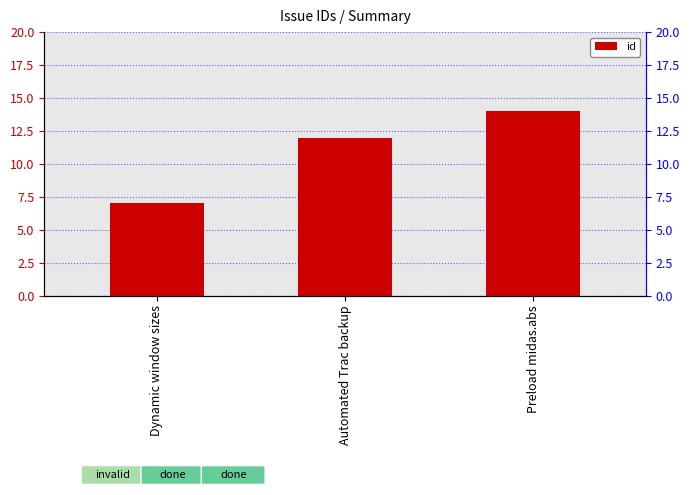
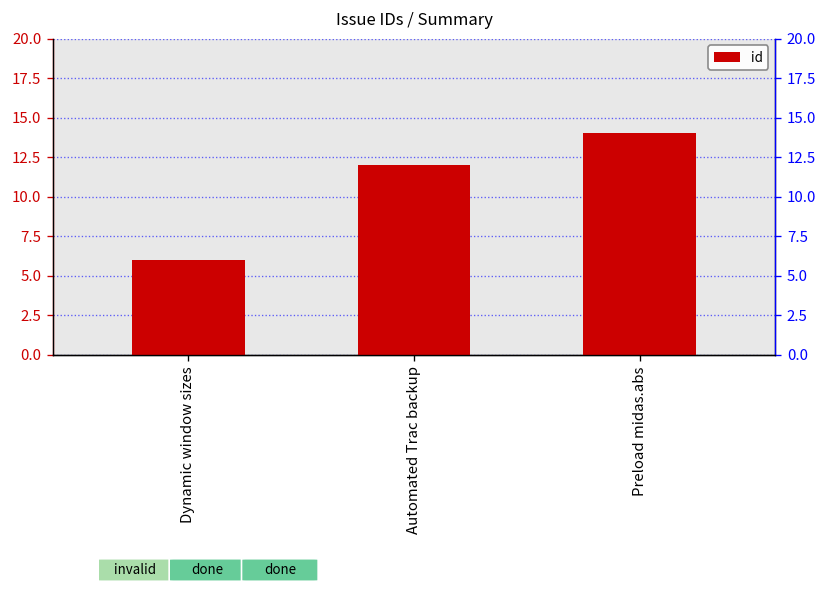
Dynamic window sizes: 7 -> 6
